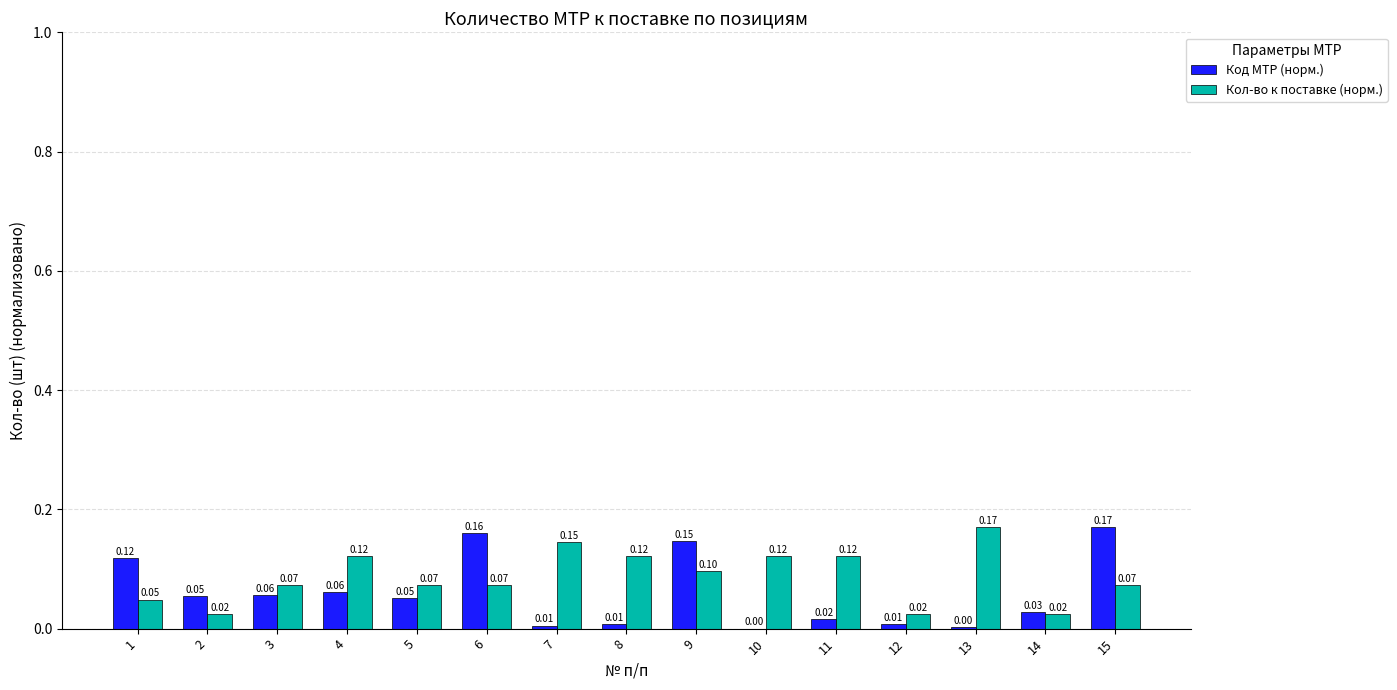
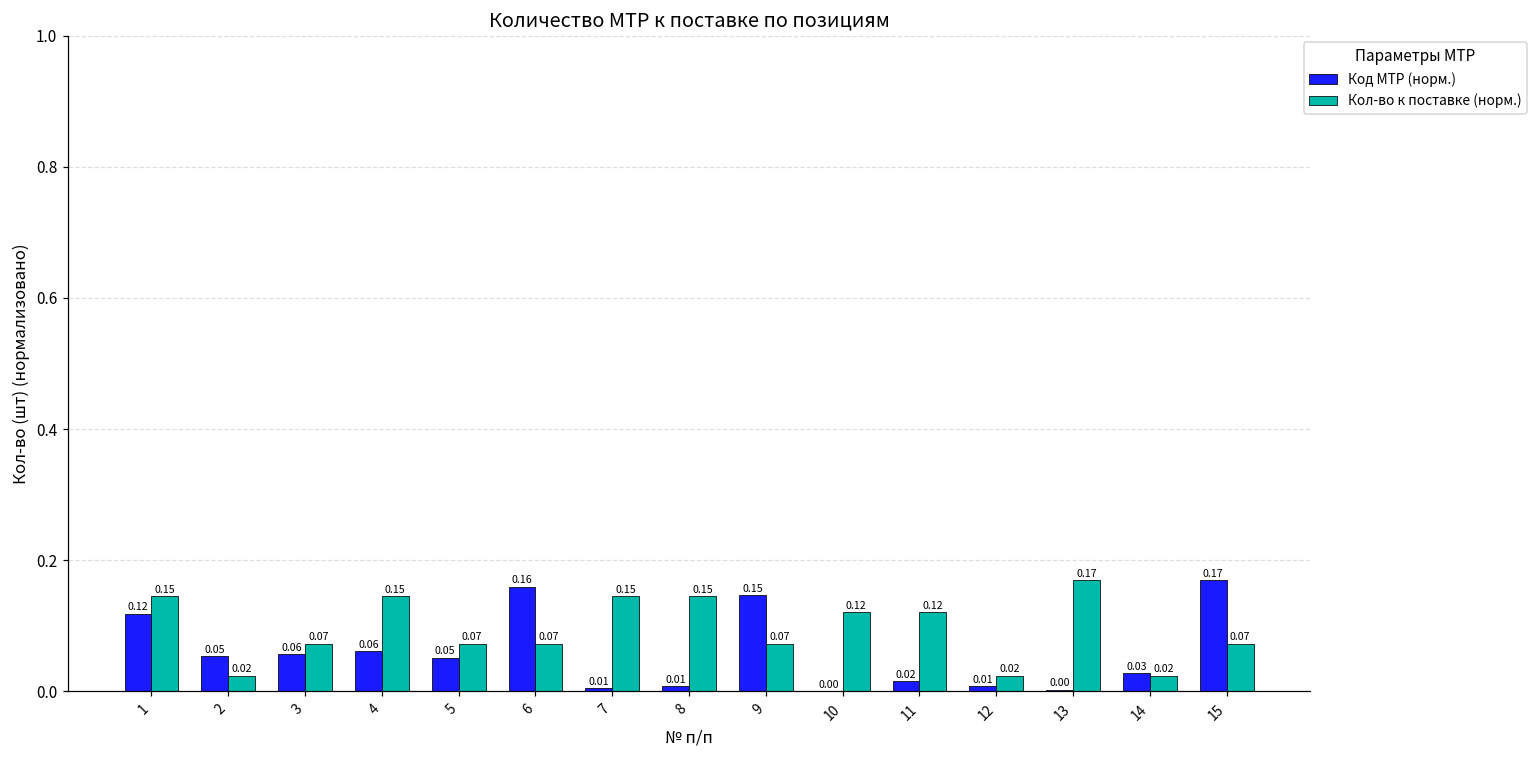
Кол-во к поставке (норм.), 1: 0.05 -> 0.15
Кол-во к поставке (норм.), 4: 0.12 -> 0.15
Кол-во к поставке (норм.), 8: 0.12 -> 0.15
Кол-во к поставке (норм.), 9: 0.10 -> 0.07
